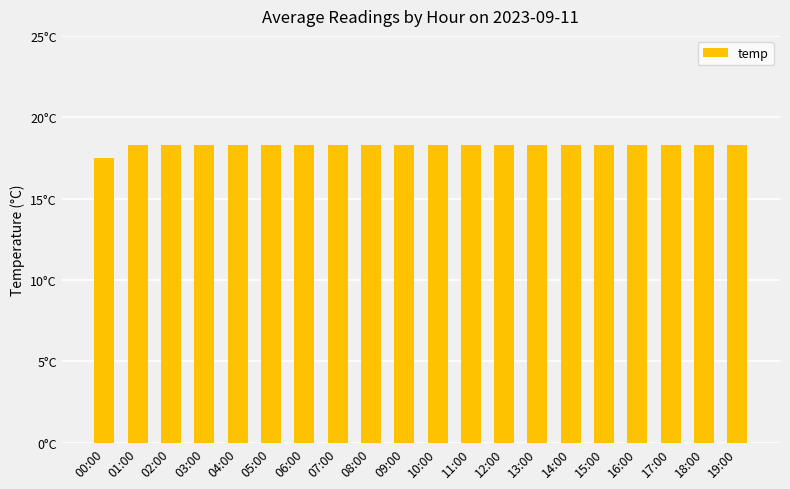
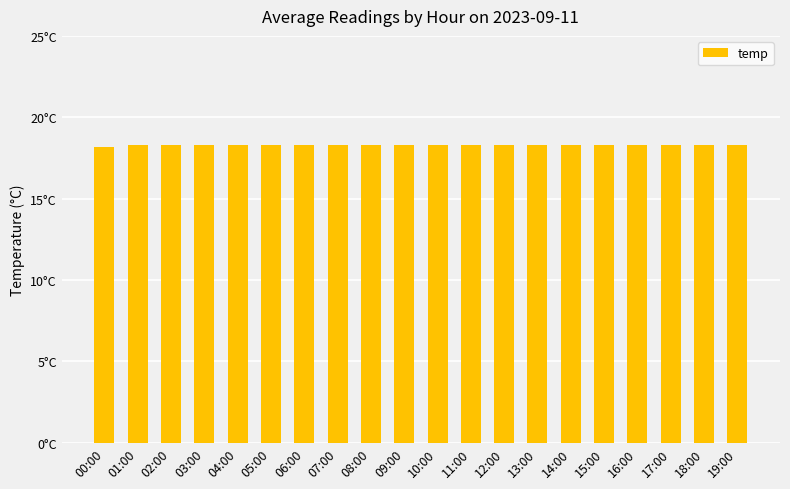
00:00: 17.5°C -> 18.2°C
